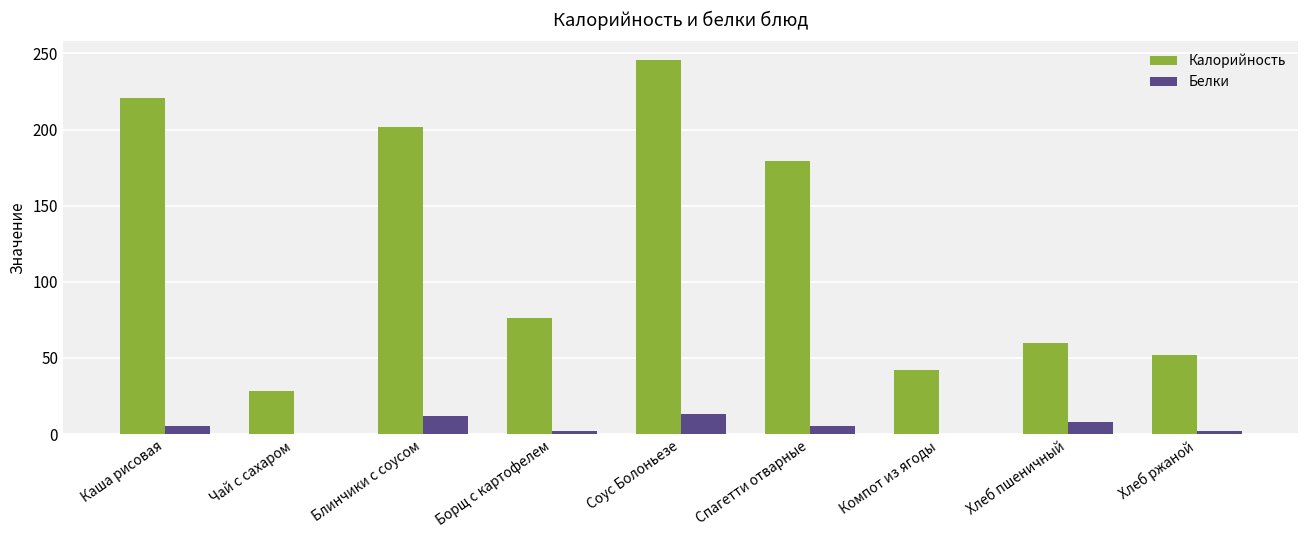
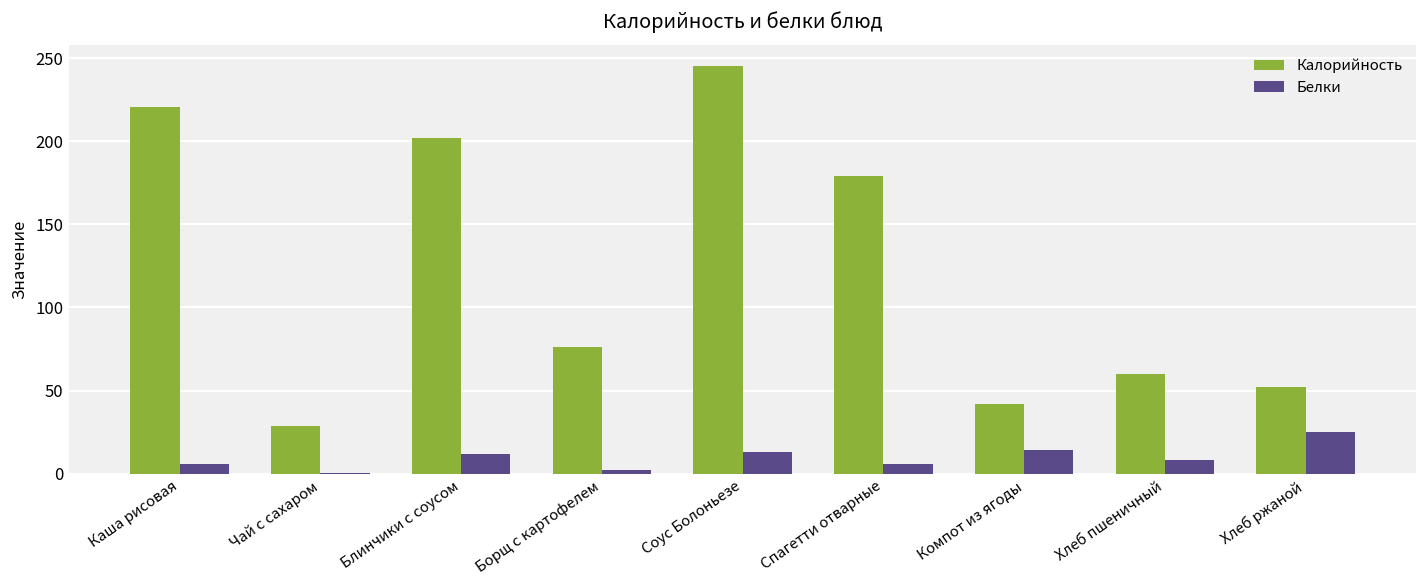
Белки, Компот из ягоды: 0 -> 14
Белки, Хлеб ржаной: 2 -> 25
